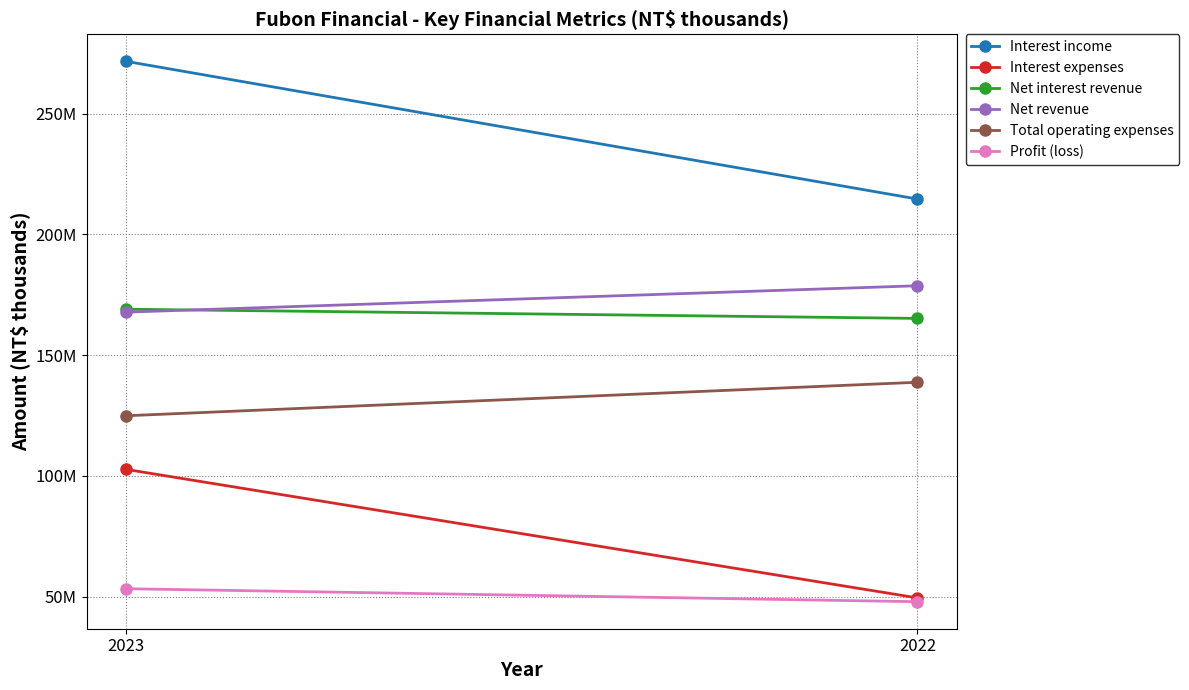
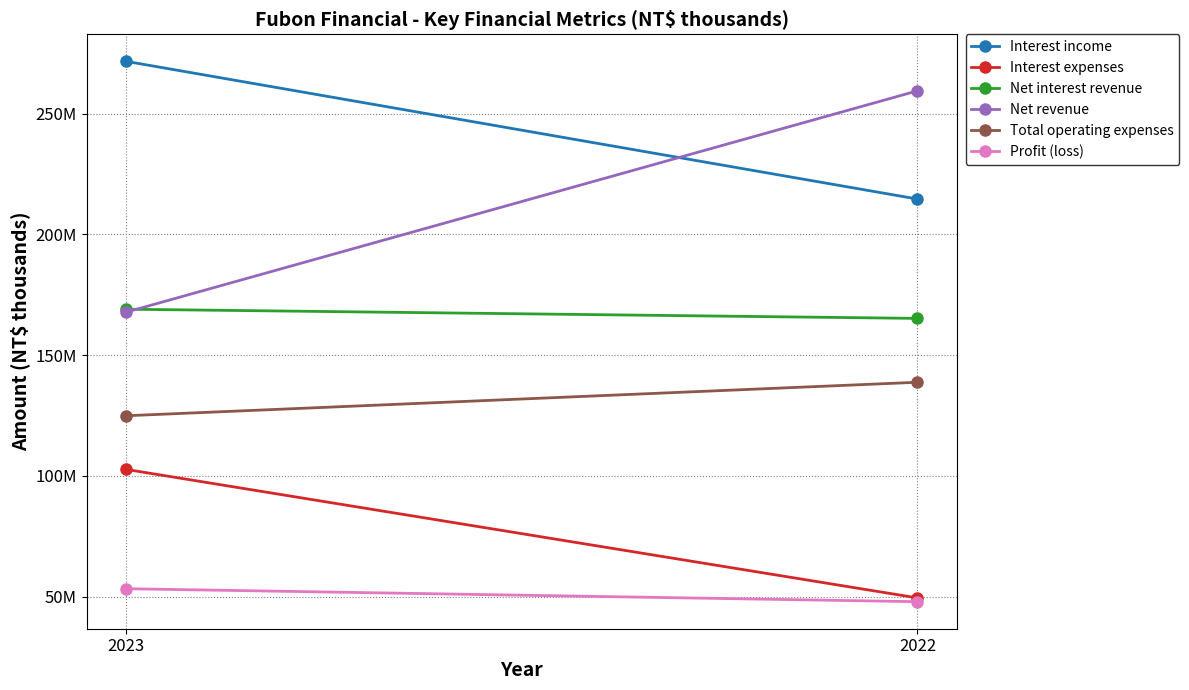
Net revenue, 2022: 179000000 -> 259000000
